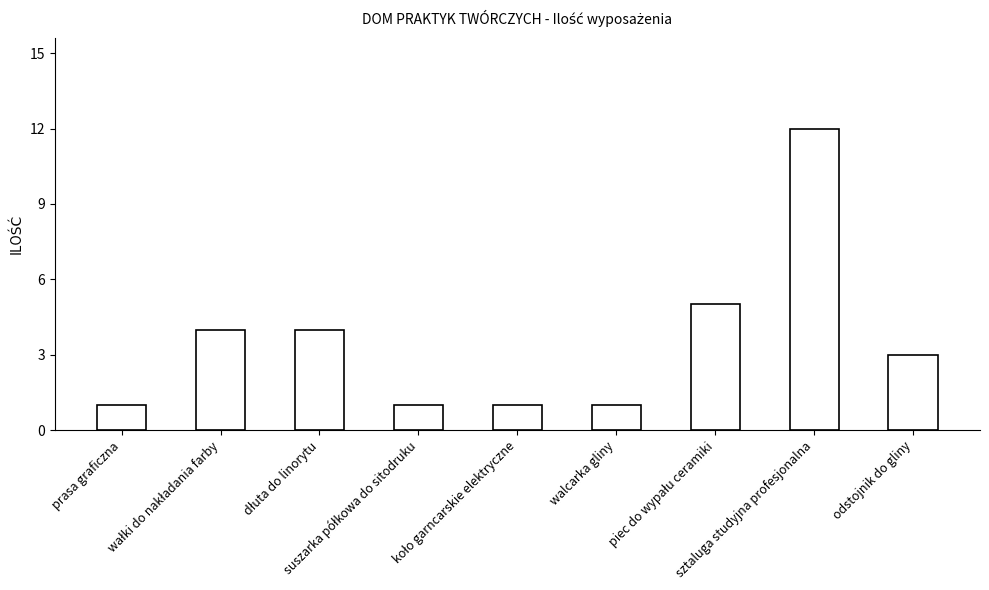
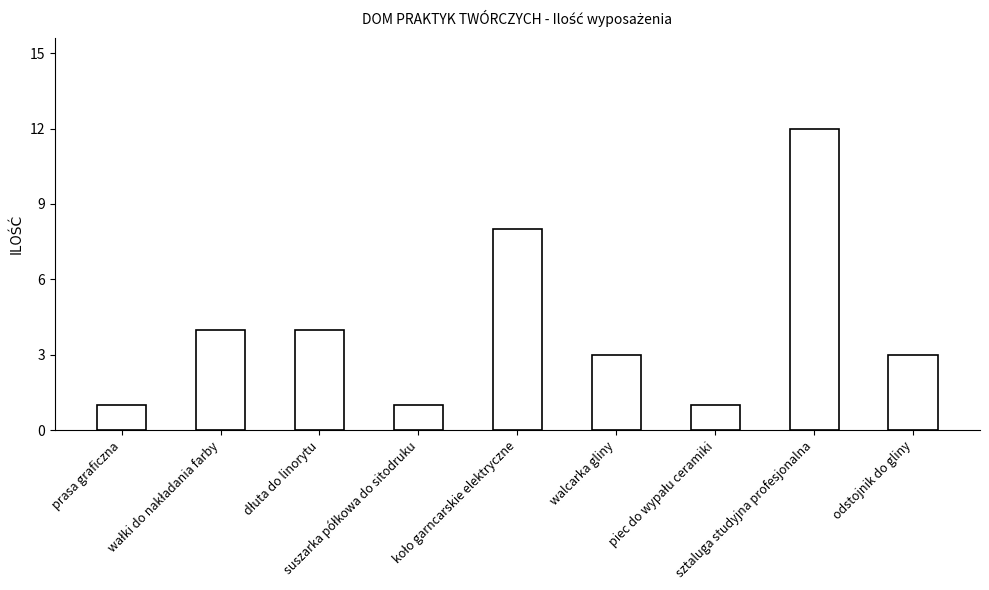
koło garncarskie elektryczne: 1 -> 8
walcarka gliny: 1 -> 3
piec do wypału ceramiki: 5 -> 1
